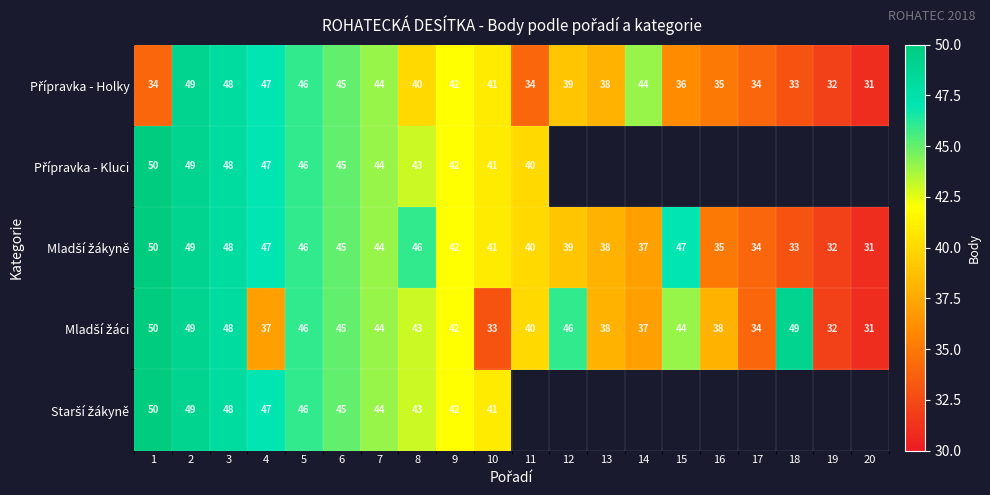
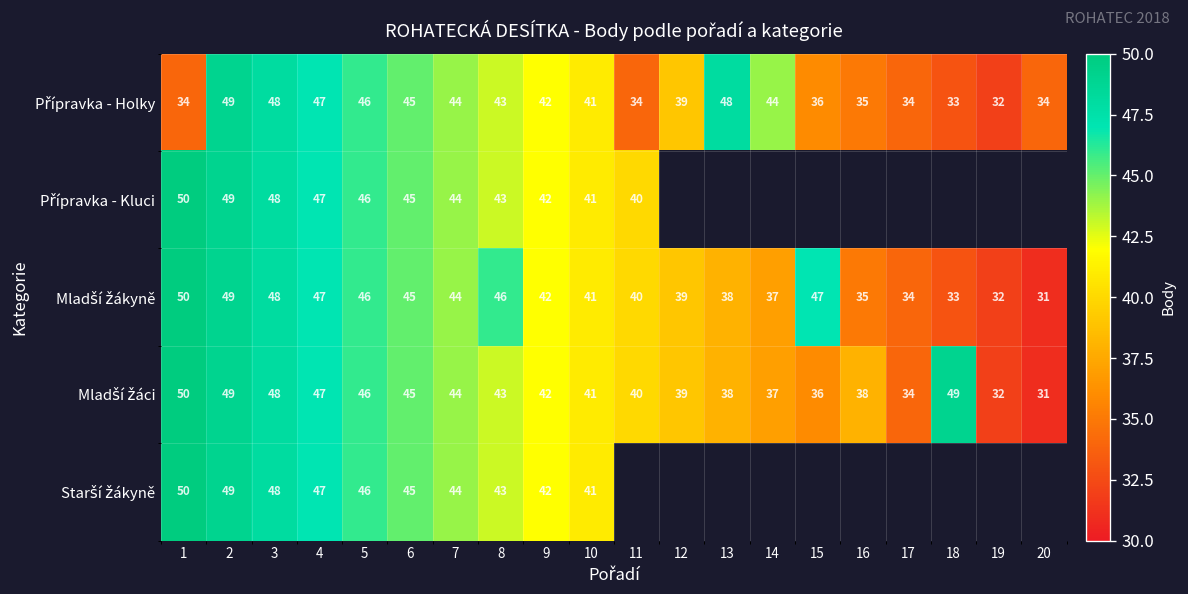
Přípravka - Holky, 8: 40 -> 43
Přípravka - Holky, 13: 38 -> 48
Přípravka - Holky, 20: 31 -> 34
Mladší žáci, 4: 37 -> 47
Mladší žáci, 10: 33 -> 41
Mladší žáci, 12: 46 -> 39
Mladší žáci, 15: 44 -> 36
